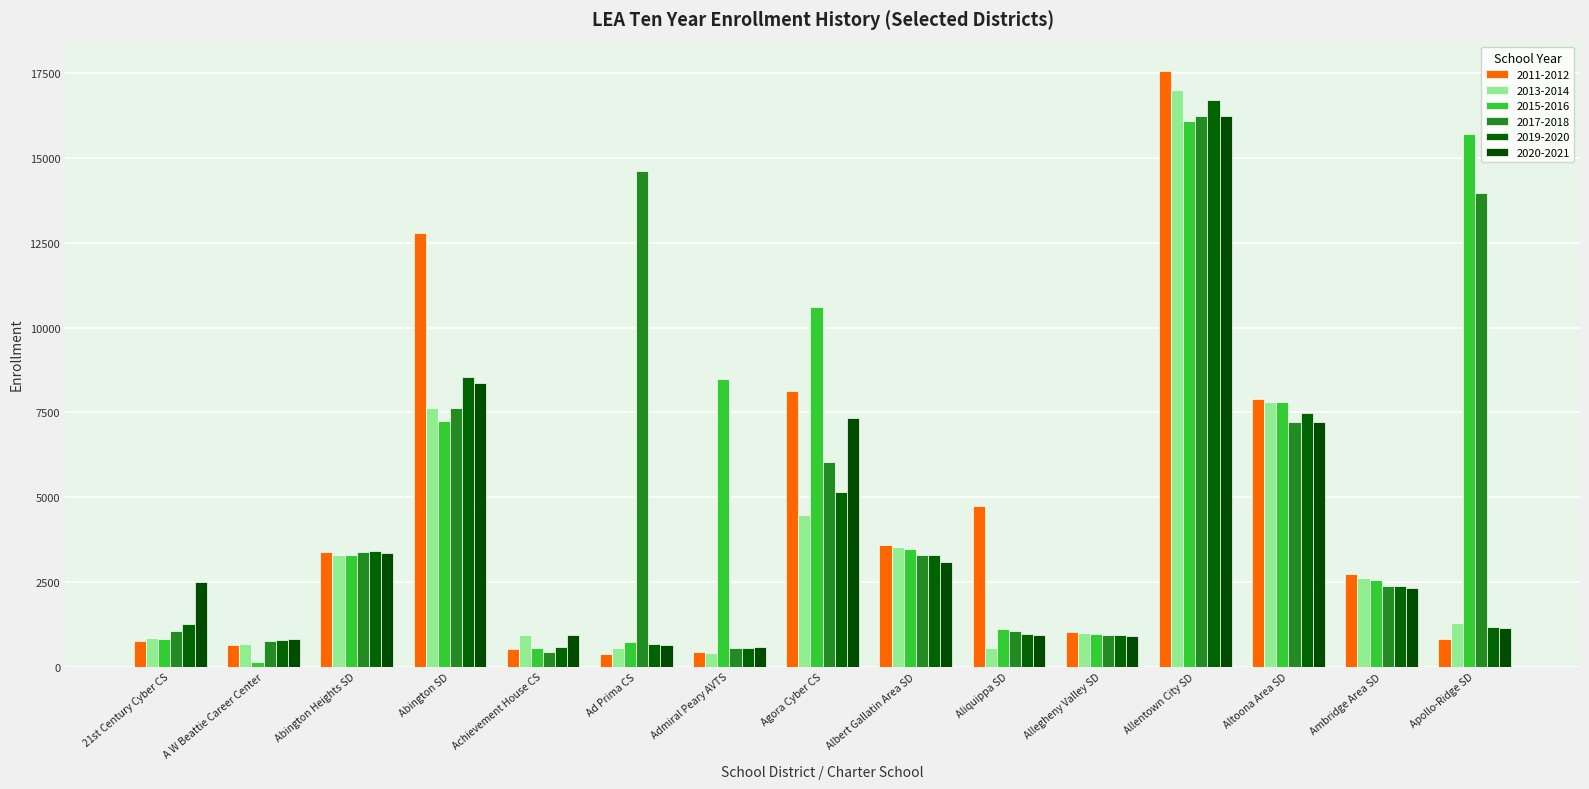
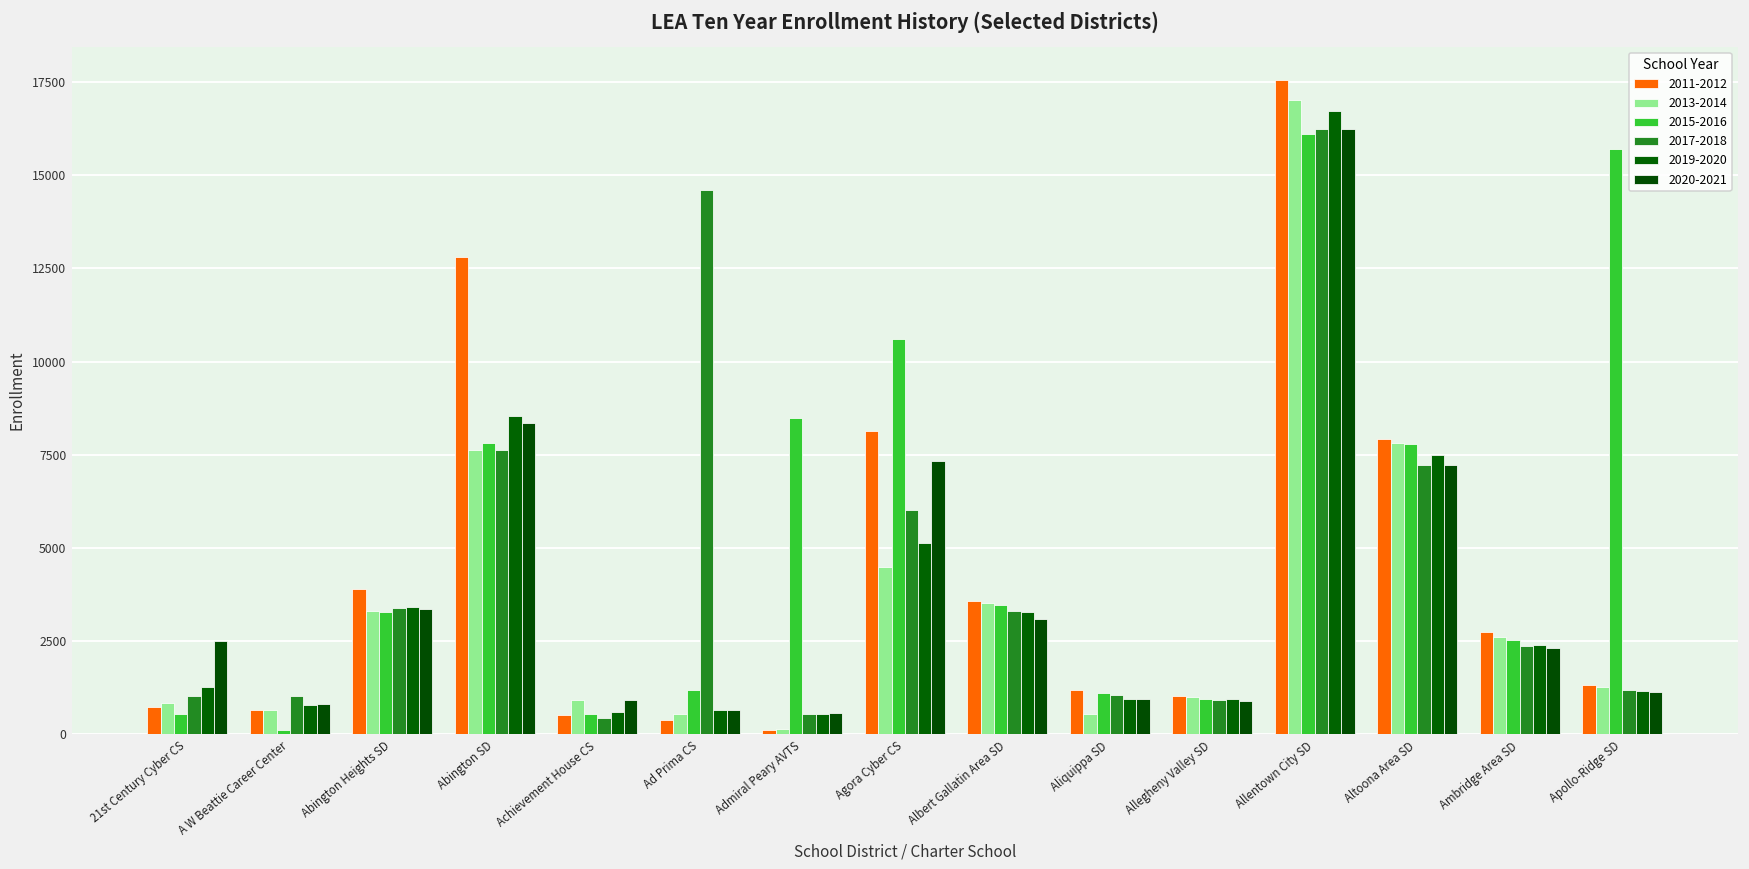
2015-2016, 21st Century Cyber CS: 800 -> 500
2017-2018, A W Beattie Career Center: 700 -> 1000
2011-2012, Abington Heights SD: 3400 -> 3900
2015-2016, Abington SD: 7300 -> 7800
2015-2016, Ad Prima CS: 700 -> 1200
2011-2012, Admiral Peary AVTS: 400 -> 100
2013-2014, Admiral Peary AVTS: 400 -> 100
2011-2012, Aliquippa SD: 4700 -> 1200
2011-2012, Apollo-Ridge SD: 800 -> 1300
2017-2018, Apollo-Ridge SD: 14000 -> 1200
